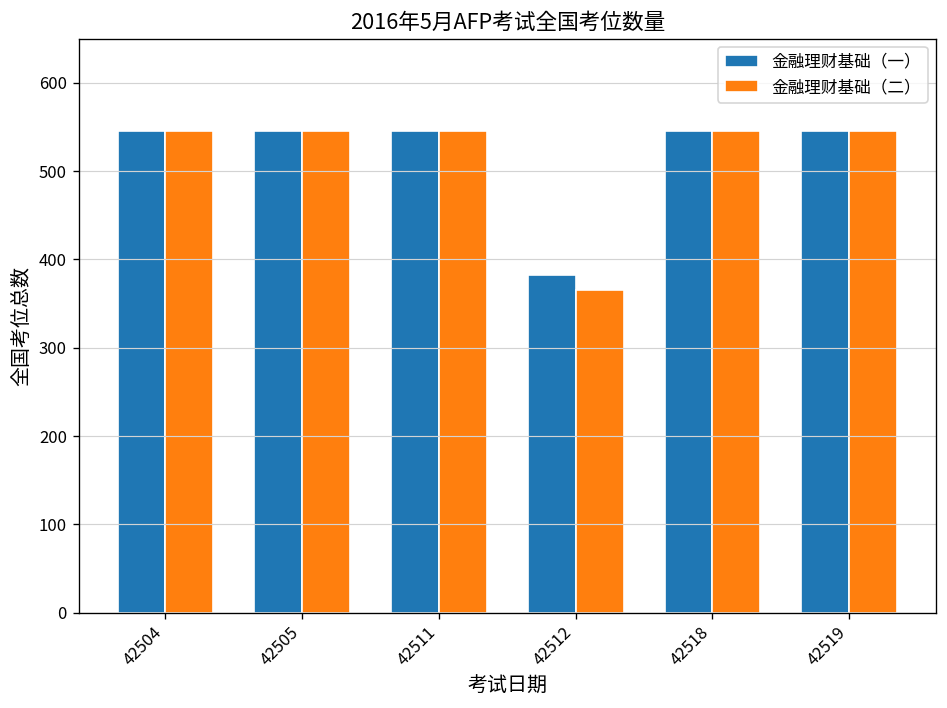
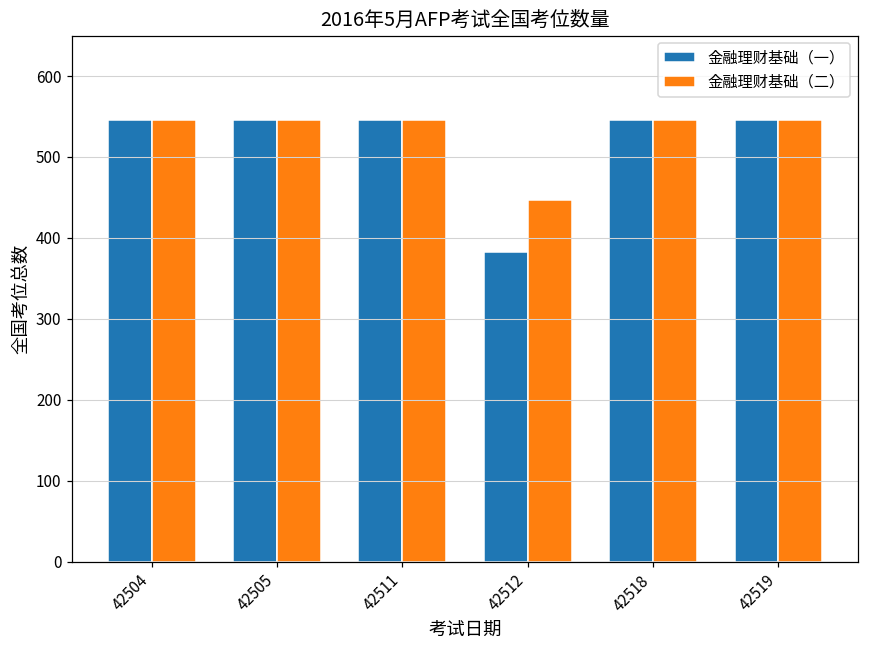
金融理财基础（二）, 42512: 370 -> 450
